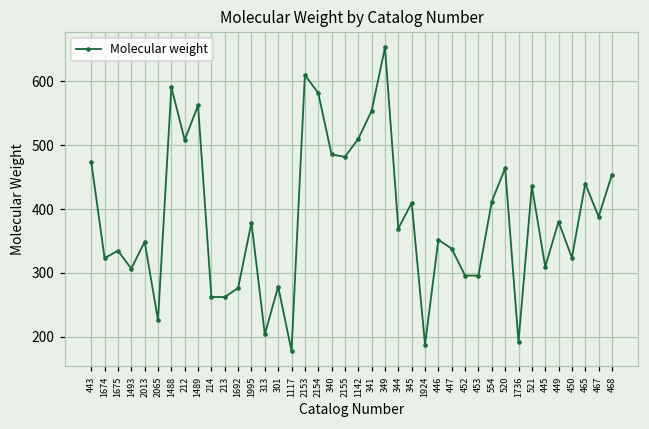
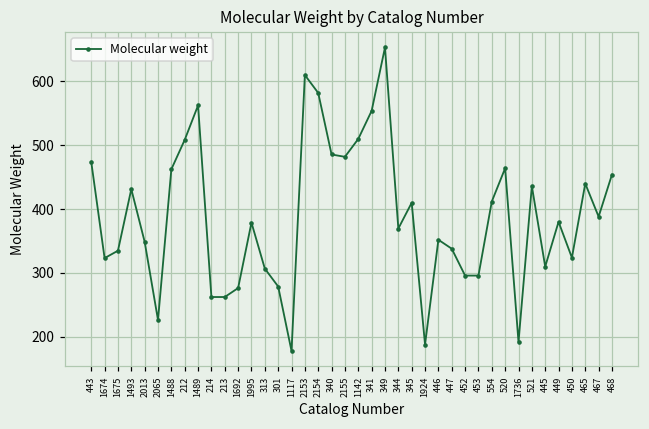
1493: 310 -> 430
1488: 590 -> 460
313: 200 -> 310
